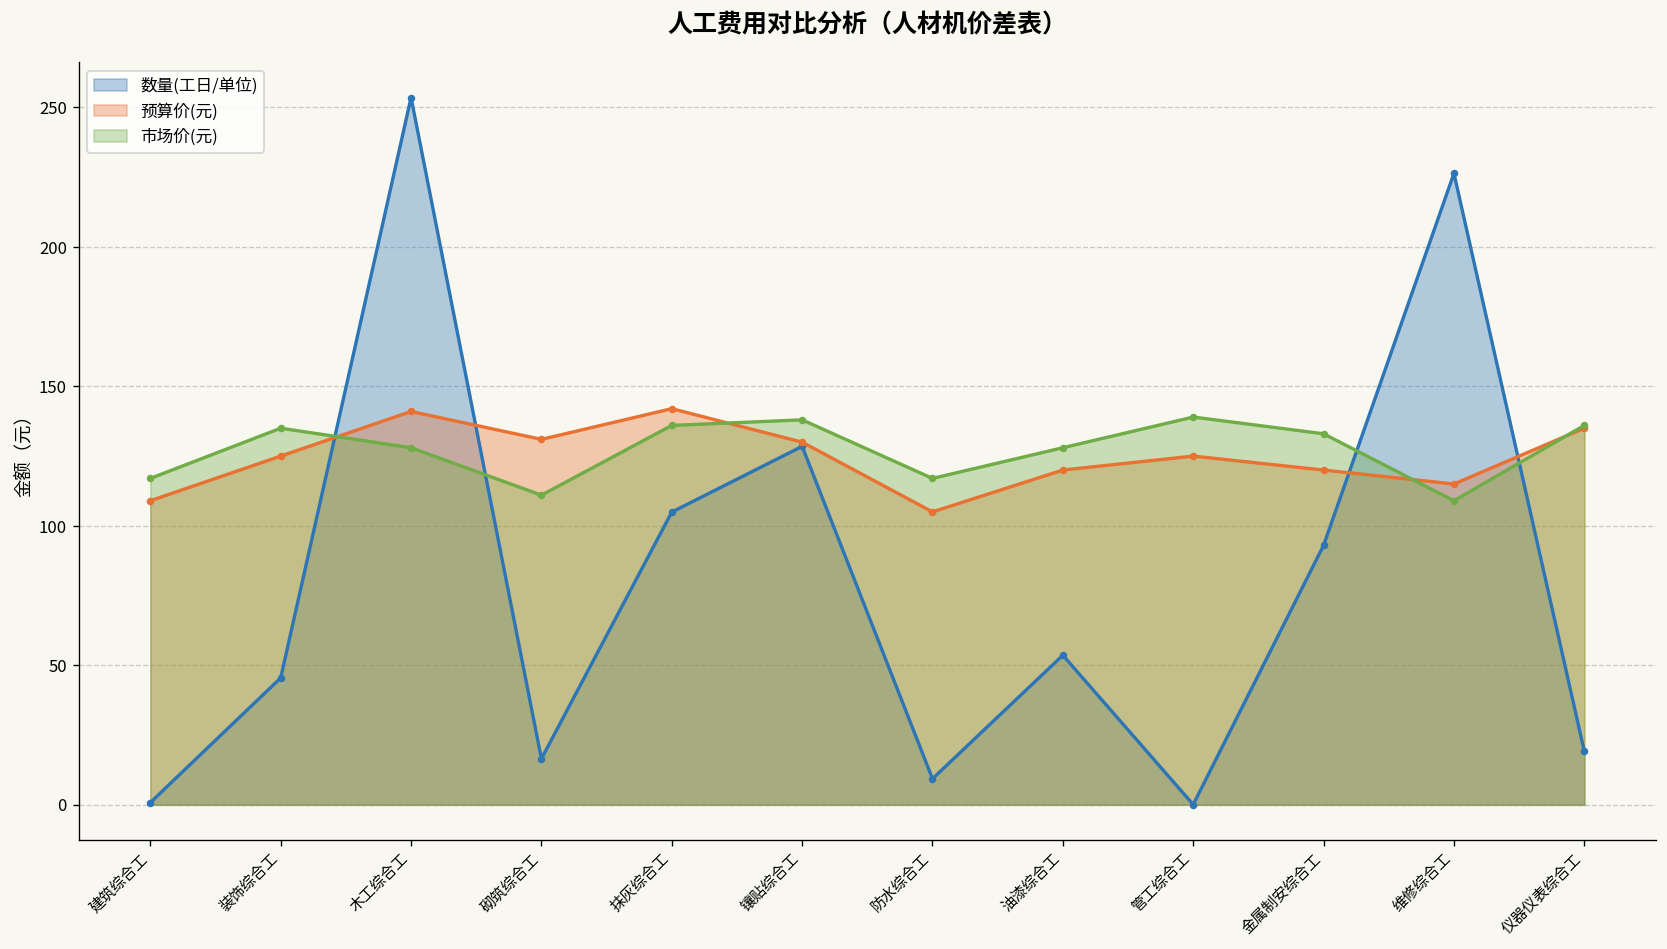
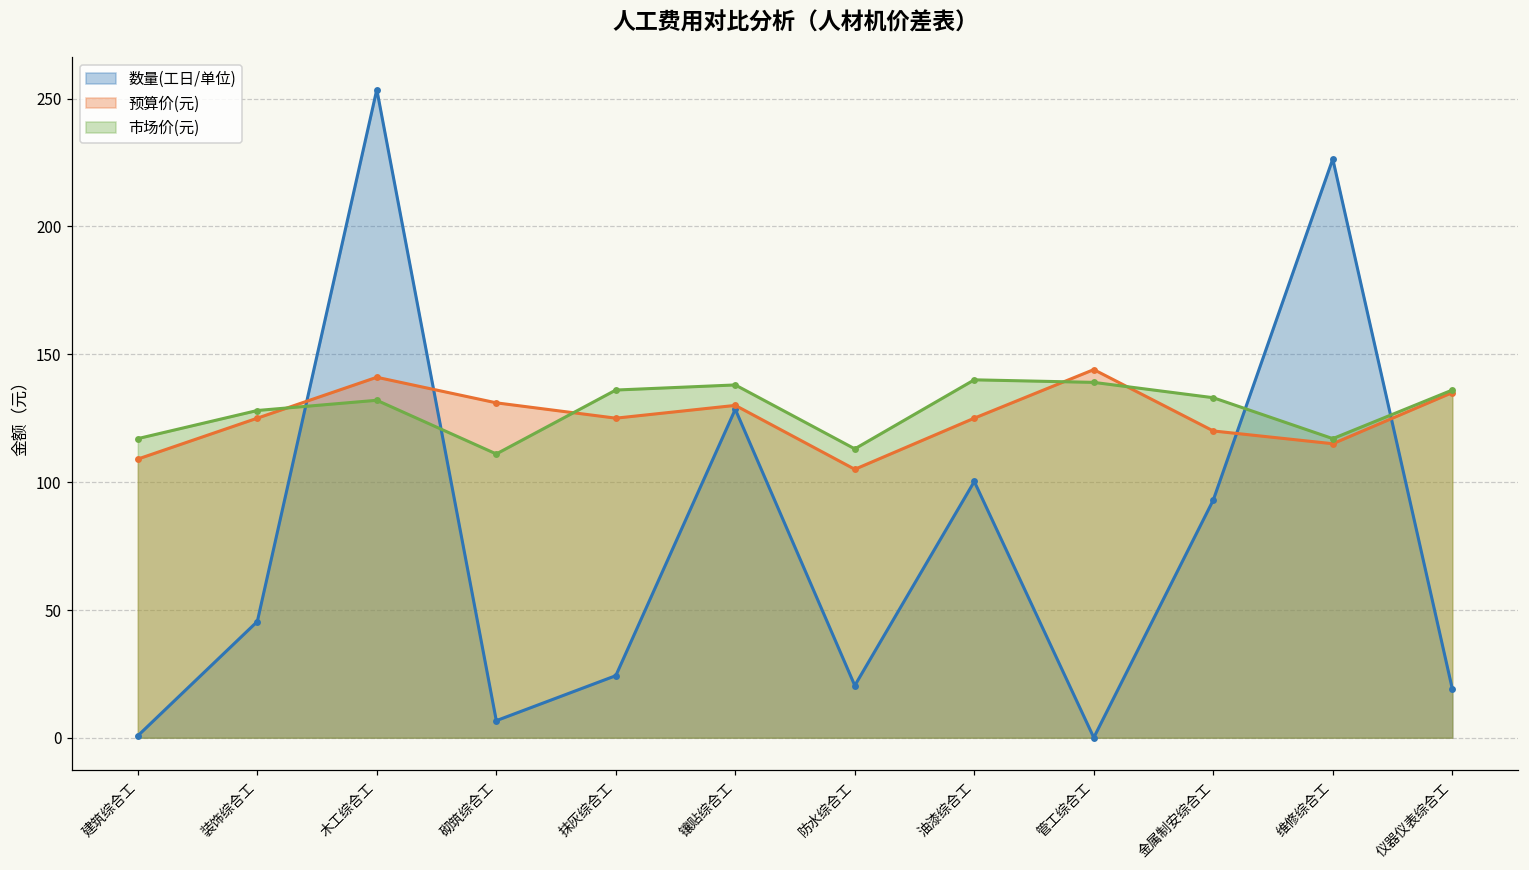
市场价(元), 装饰综合工: 135 -> 128
市场价(元), 木工综合工: 128 -> 132
数量(工日/单位), 砌筑综合工: 16 -> 7
数量(工日/单位), 抹灰综合工: 105 -> 24
预算价(元), 抹灰综合工: 142 -> 125
数量(工日/单位), 防水综合工: 9 -> 20
市场价(元), 防水综合工: 117 -> 113
数量(工日/单位), 油漆综合工: 54 -> 100
预算价(元), 油漆综合工: 120 -> 125
市场价(元), 油漆综合工: 128 -> 140
预算价(元), 管工综合工: 125 -> 144
市场价(元), 维修综合工: 109 -> 117
